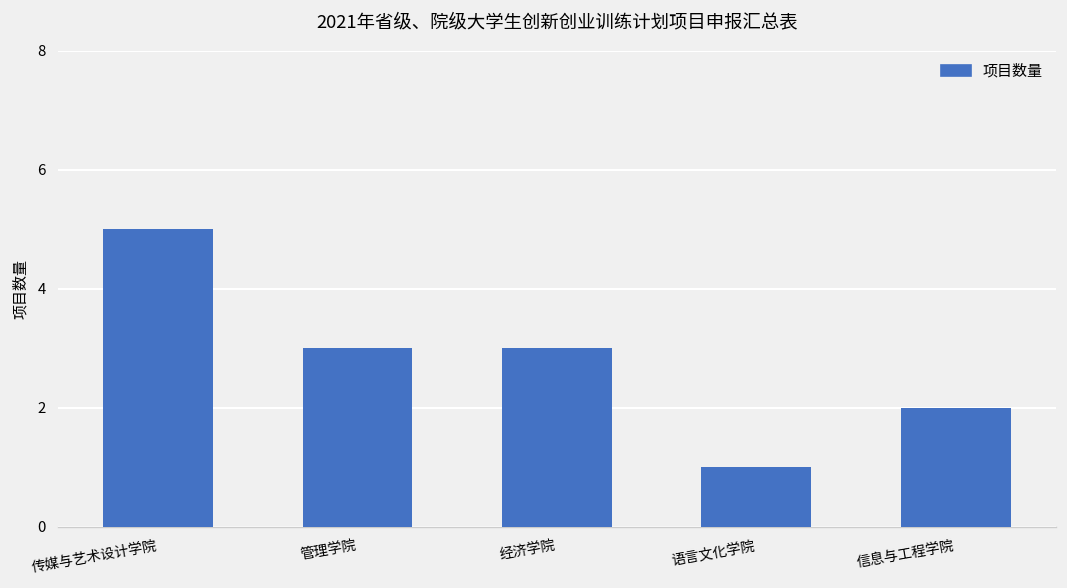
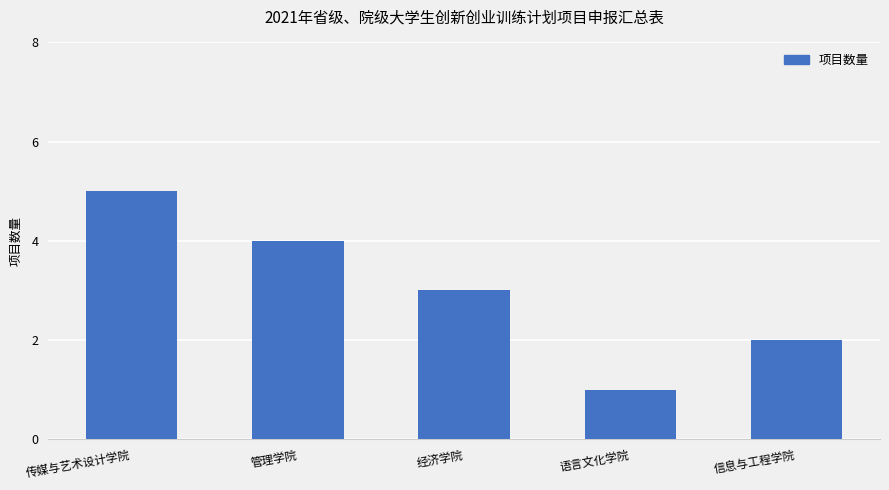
管理学院: 3 -> 4
